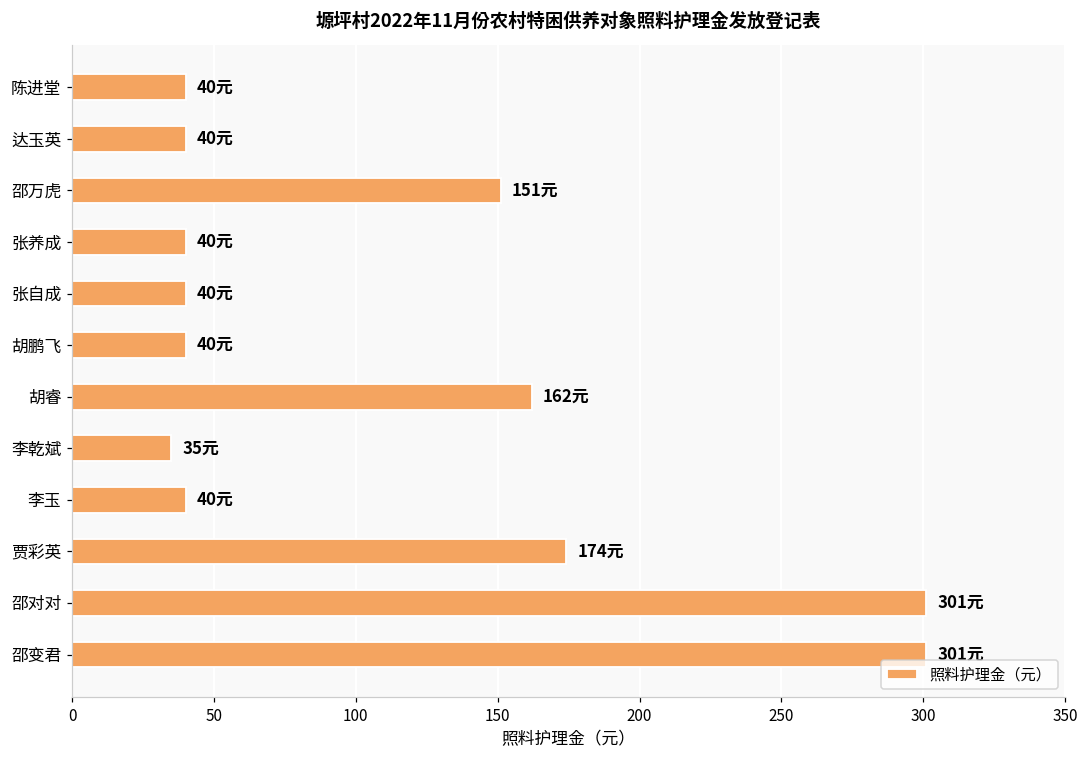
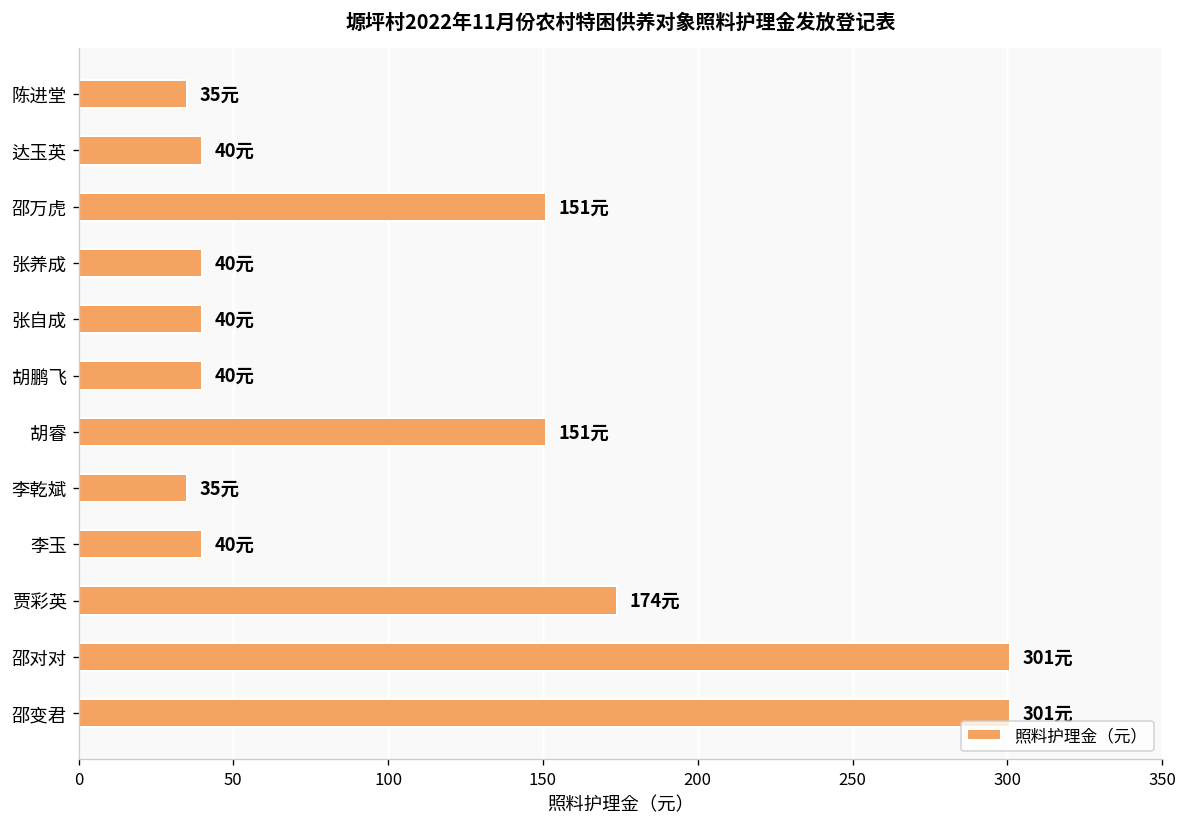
陈进堂: 40元 -> 35元
胡睿: 162元 -> 151元
